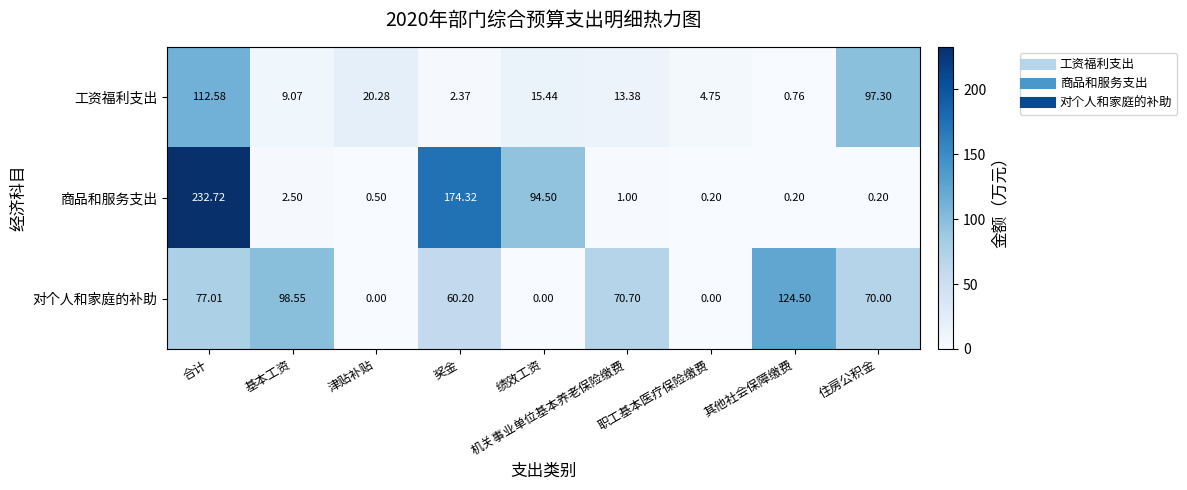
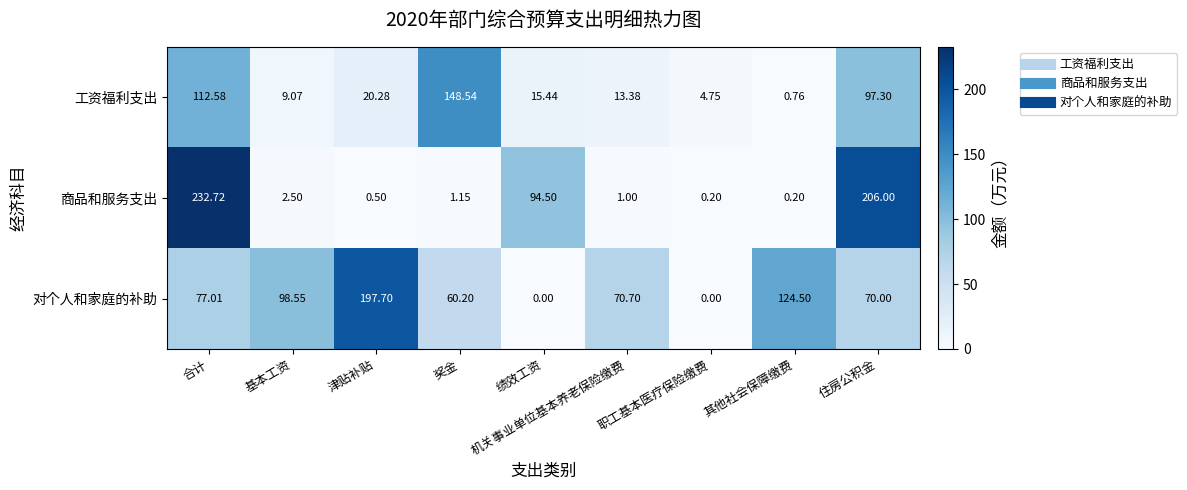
工资福利支出, 奖金: 2.37 -> 148.54
商品和服务支出, 奖金: 174.32 -> 1.15
商品和服务支出, 住房公积金: 0.20 -> 206.00
对个人和家庭的补助, 津贴补贴: 0.00 -> 197.70
